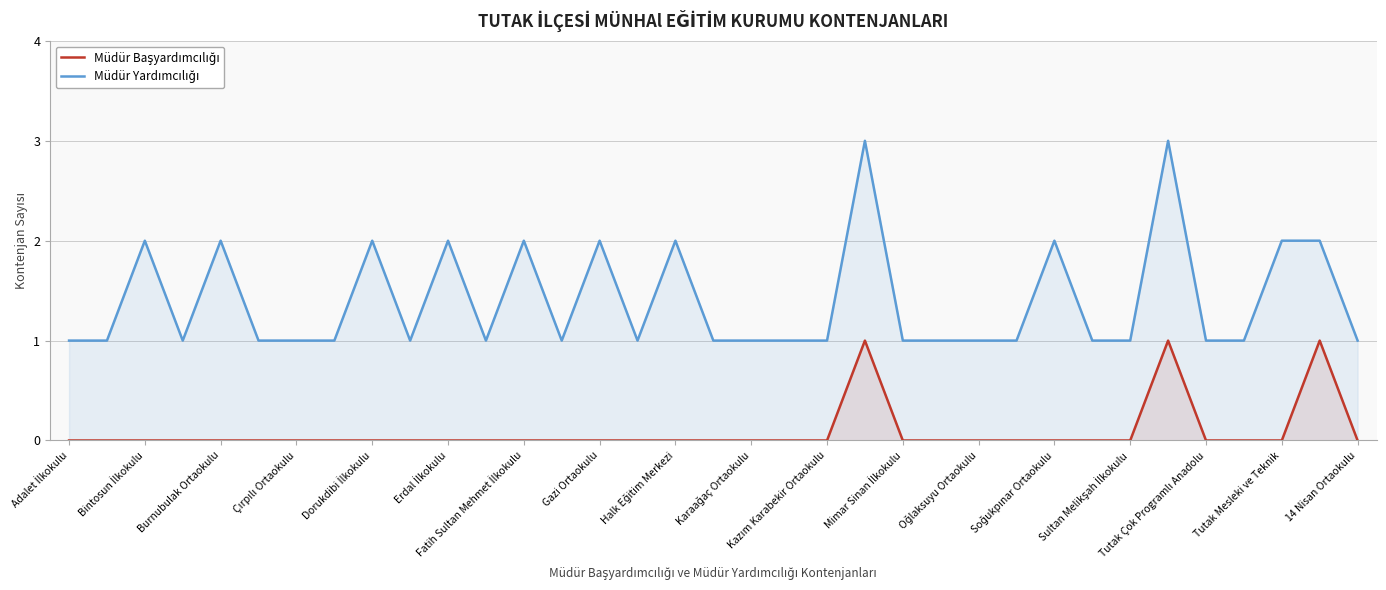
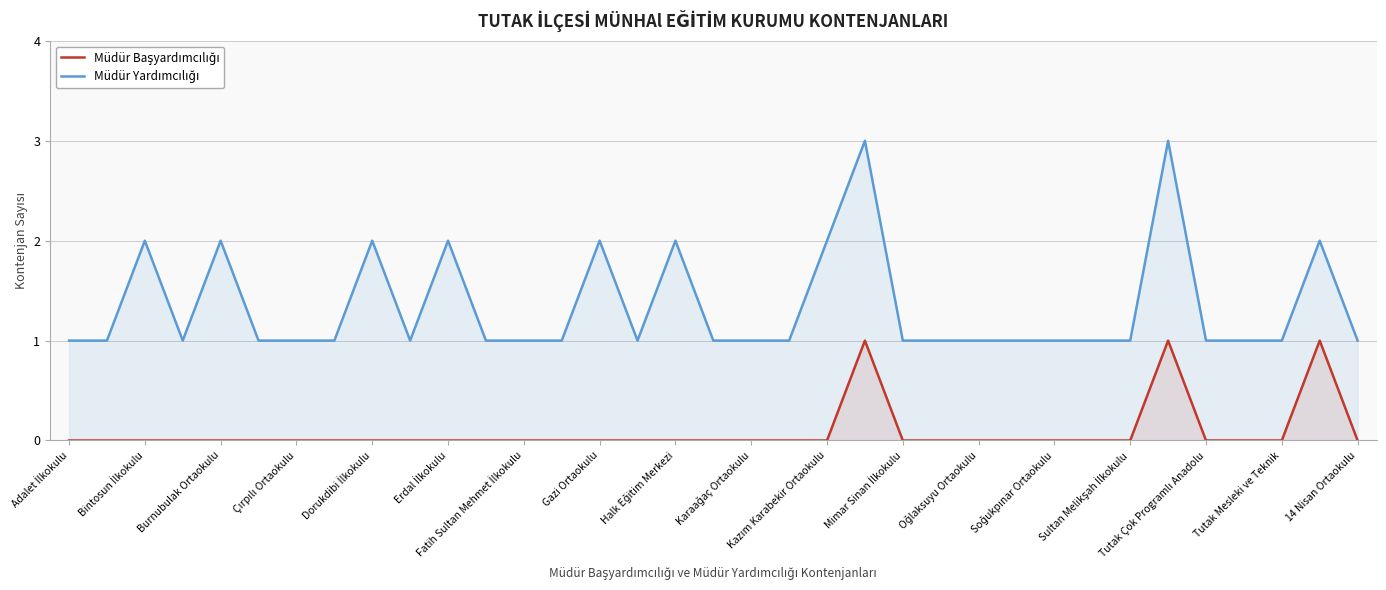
Müdür Yardımcılığı, Fatih Sultan Mehmet İlkokulu: 2 -> 1
Müdür Yardımcılığı, Kazım Karabekir Ortaokulu: 1 -> 2
Müdür Yardımcılığı, Soğukpınar Ortaokulu: 2 -> 1
Müdür Yardımcılığı, Tutak Mesleki ve Teknik: 2 -> 1
